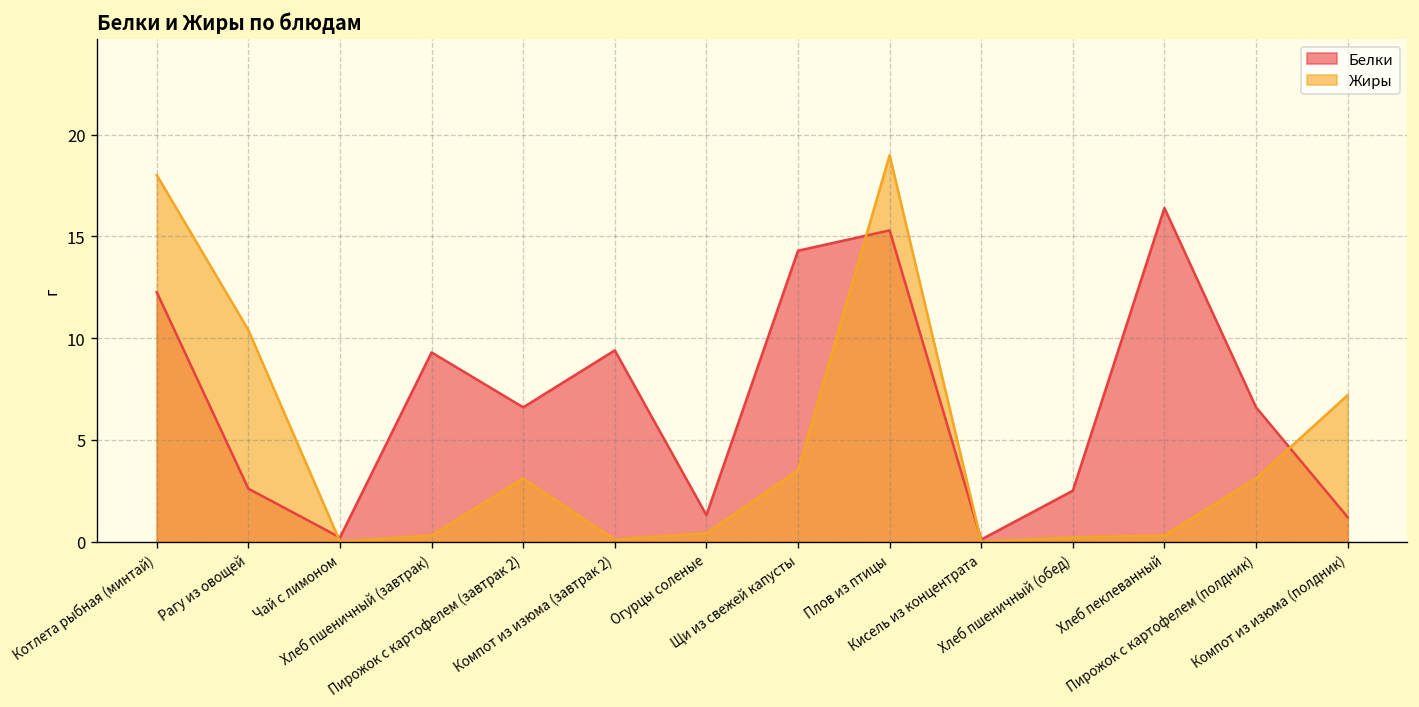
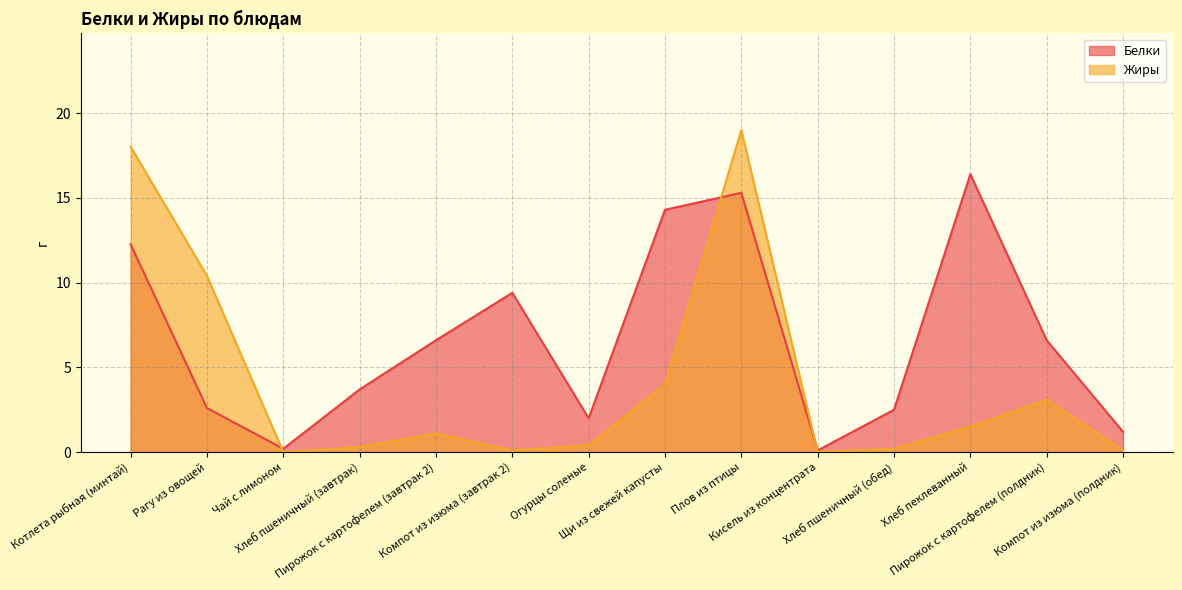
Белки, Хлеб пшеничный (завтрак): 9.3 -> 3.7
Жиры, Пирожок с картофелем (завтрак 2): 3.1 -> 1.1
Белки, Огурцы соленые: 1.3 -> 2.0
Жиры, Щи из свежей капусты: 3.5 -> 4.0
Жиры, Хлеб пеклеванный: 0.3 -> 1.5
Жиры, Компот из изюма (полдник): 7.2 -> 0.1
